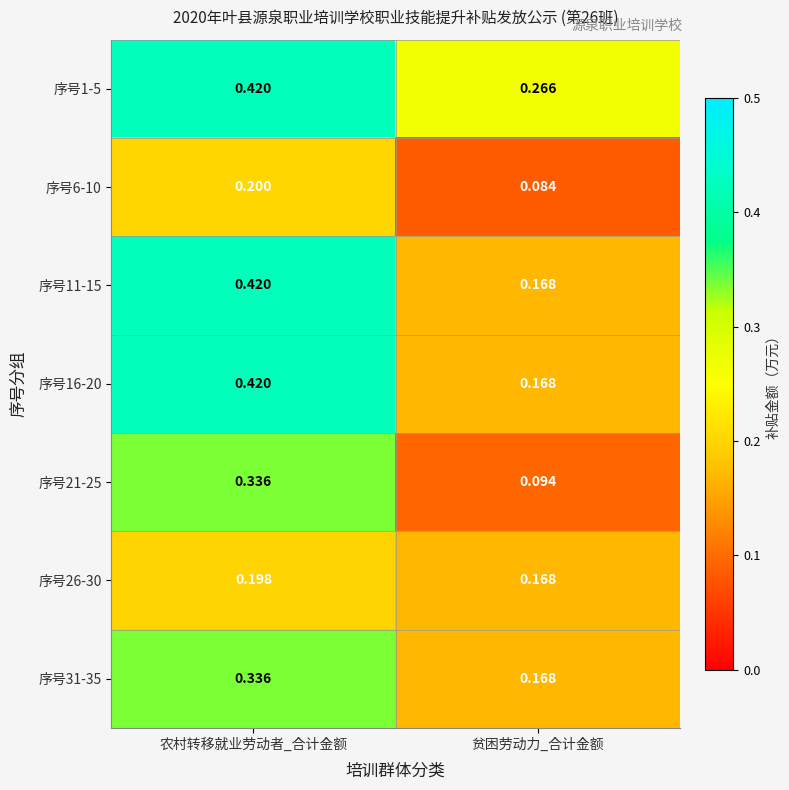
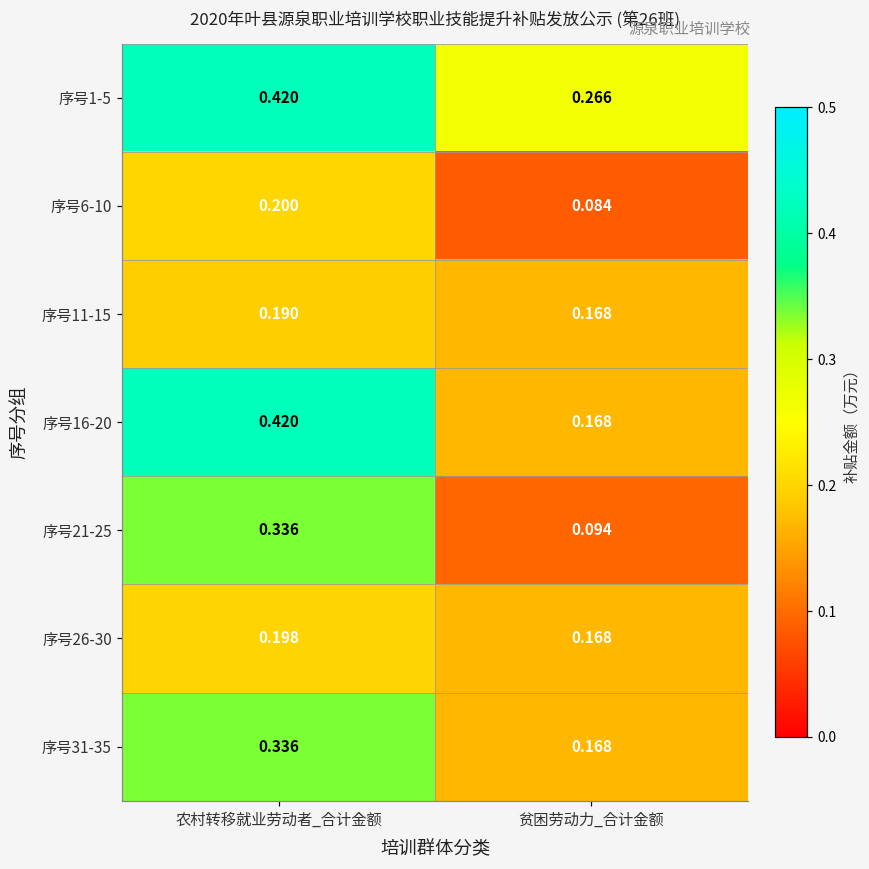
序号11-15, 农村转移就业劳动者_合计金额: 0.420 -> 0.190
